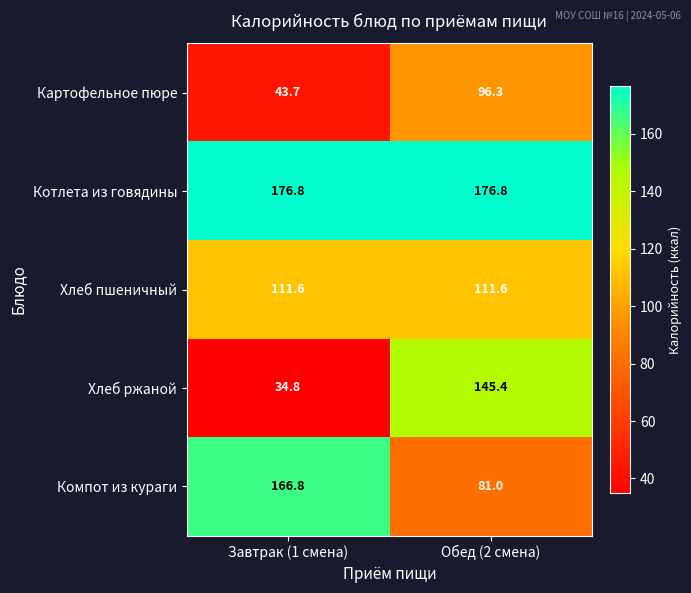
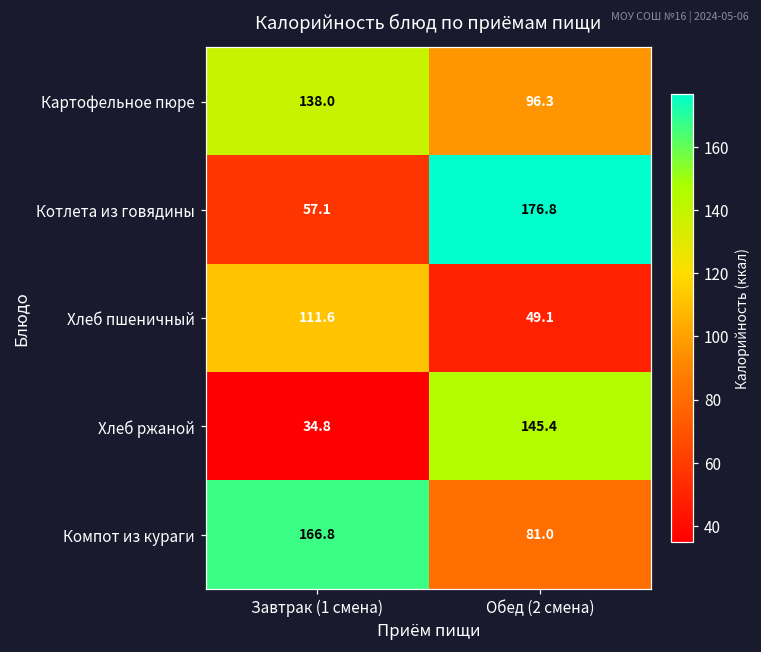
Картофельное пюре, Завтрак (1 смена): 43.7 -> 138.0
Котлета из говядины, Завтрак (1 смена): 176.8 -> 57.1
Хлеб пшеничный, Обед (2 смена): 111.6 -> 49.1
